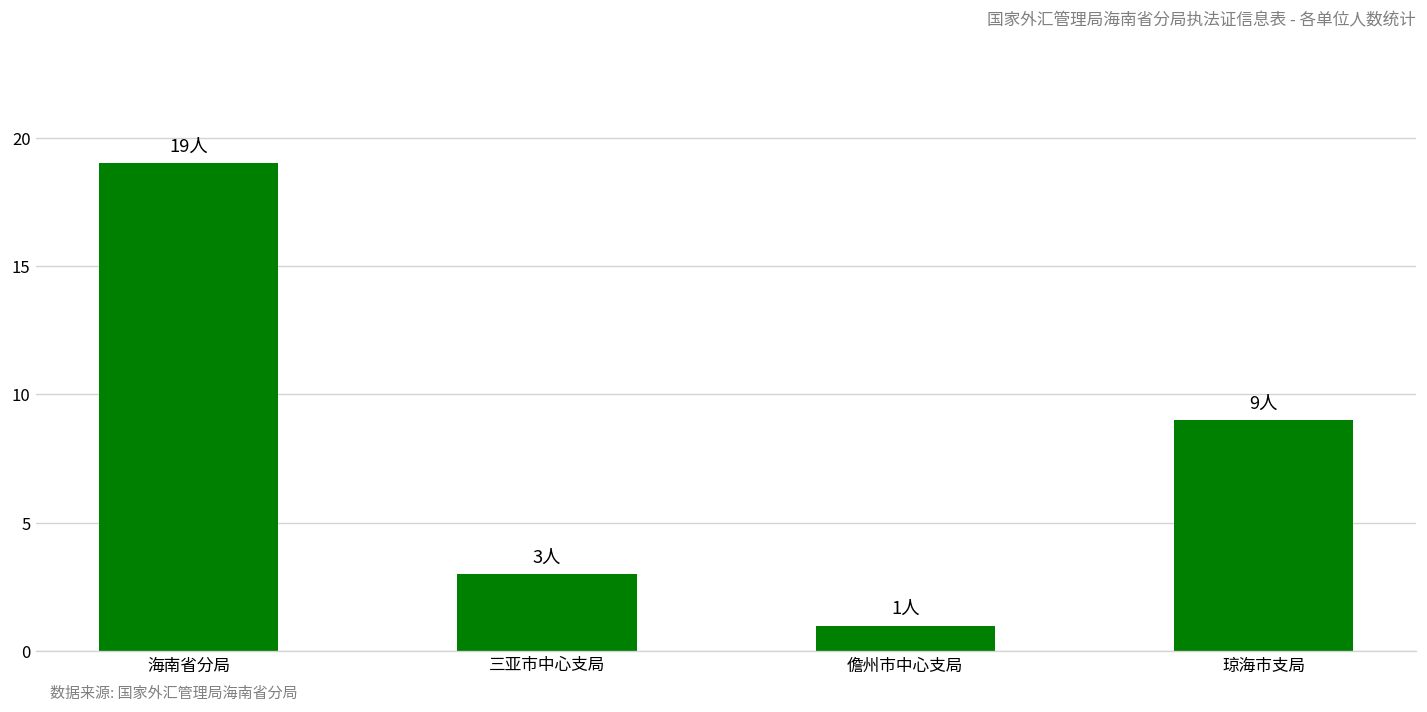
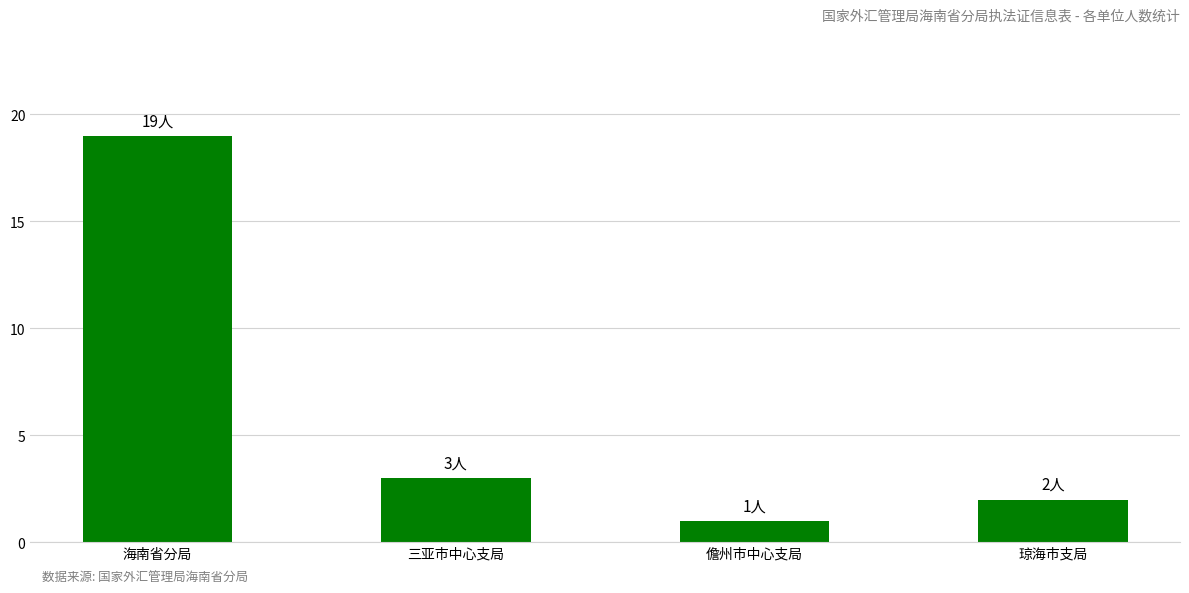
琼海市支局: 9人 -> 2人
